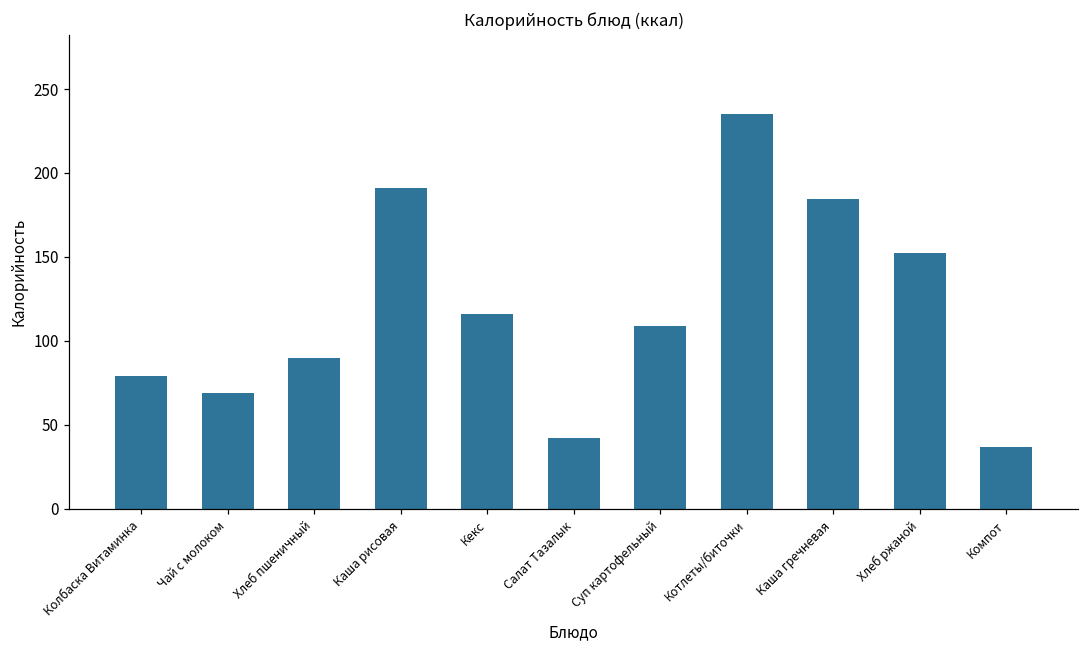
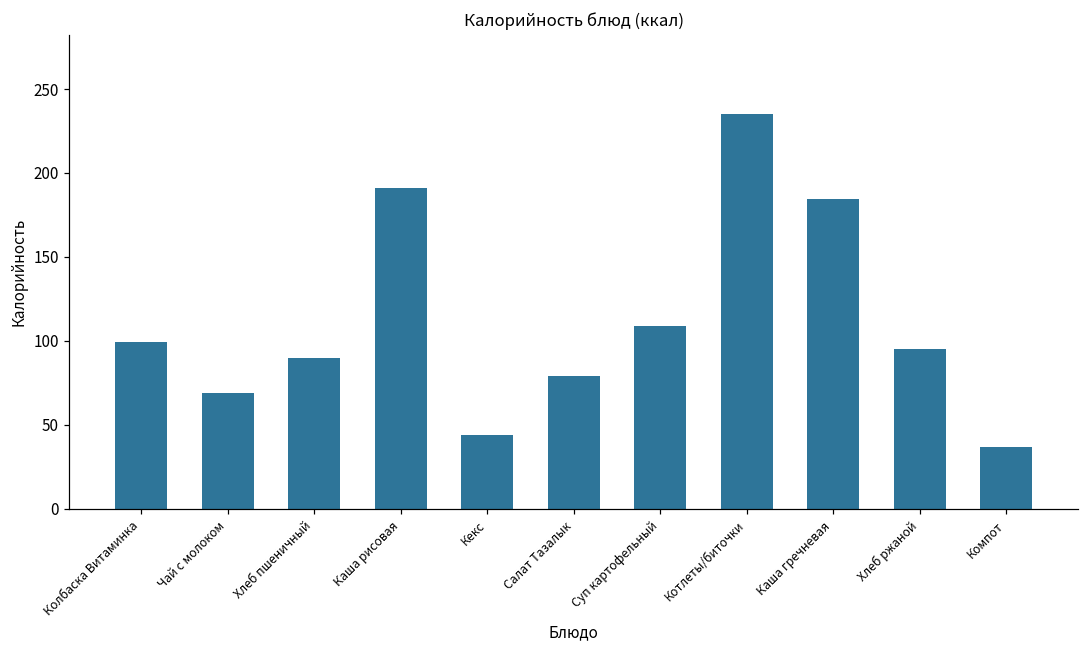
Колбаска Витаминка: 79 -> 99
Кекс: 116 -> 44
Салат Тазалык: 42 -> 79
Хлеб ржаной: 152 -> 95
